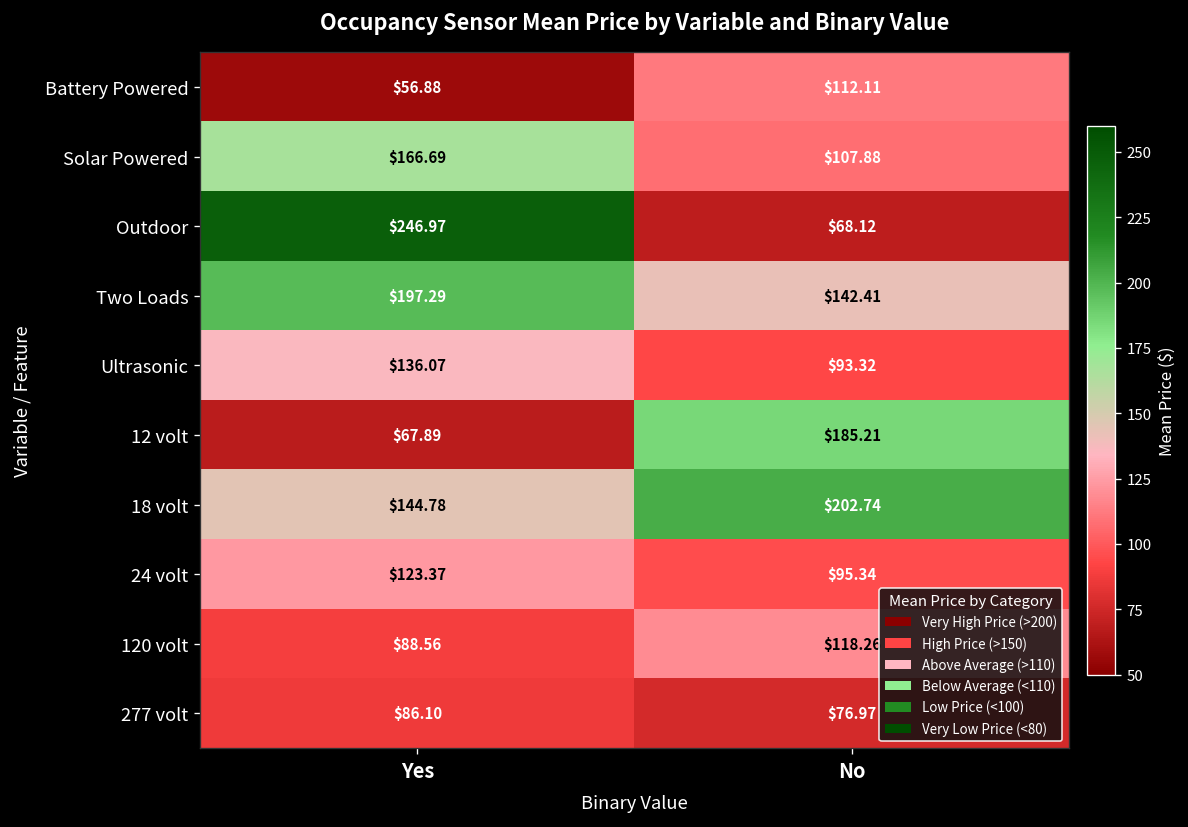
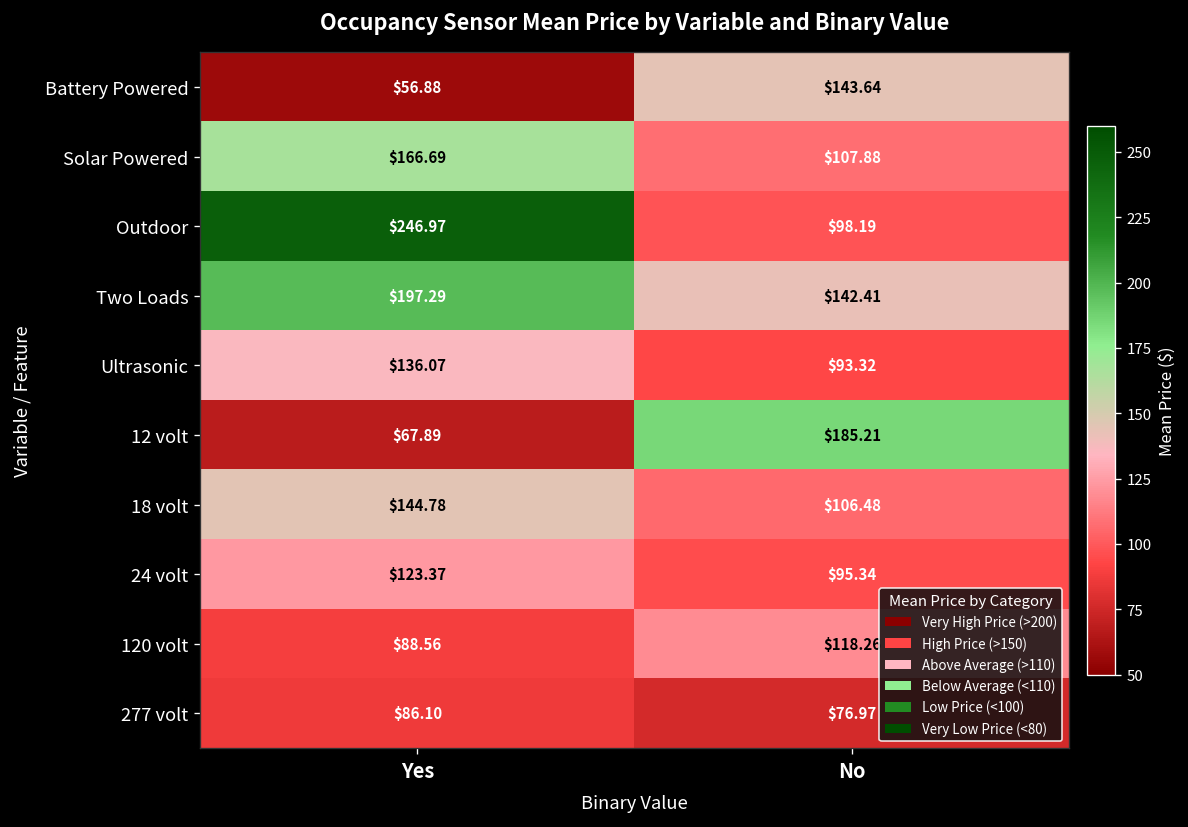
Battery Powered, No: $112.11 -> $143.64
Outdoor, No: $68.12 -> $98.19
18 volt, No: $202.74 -> $106.48
